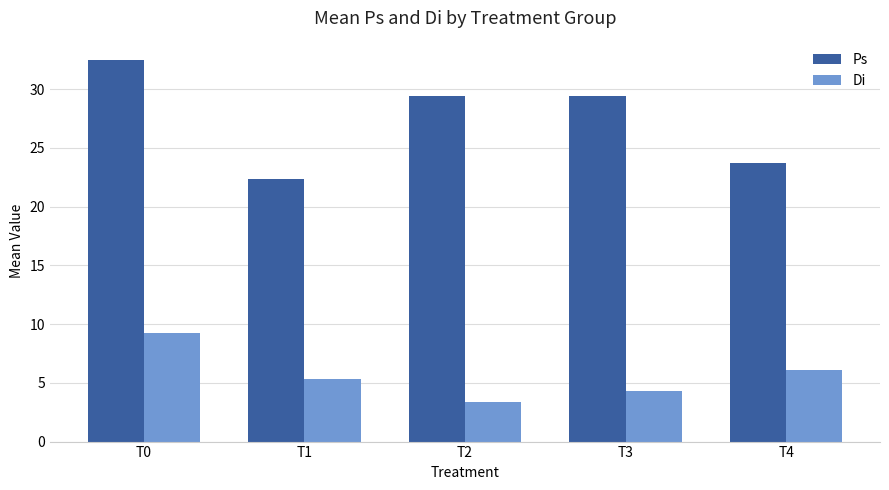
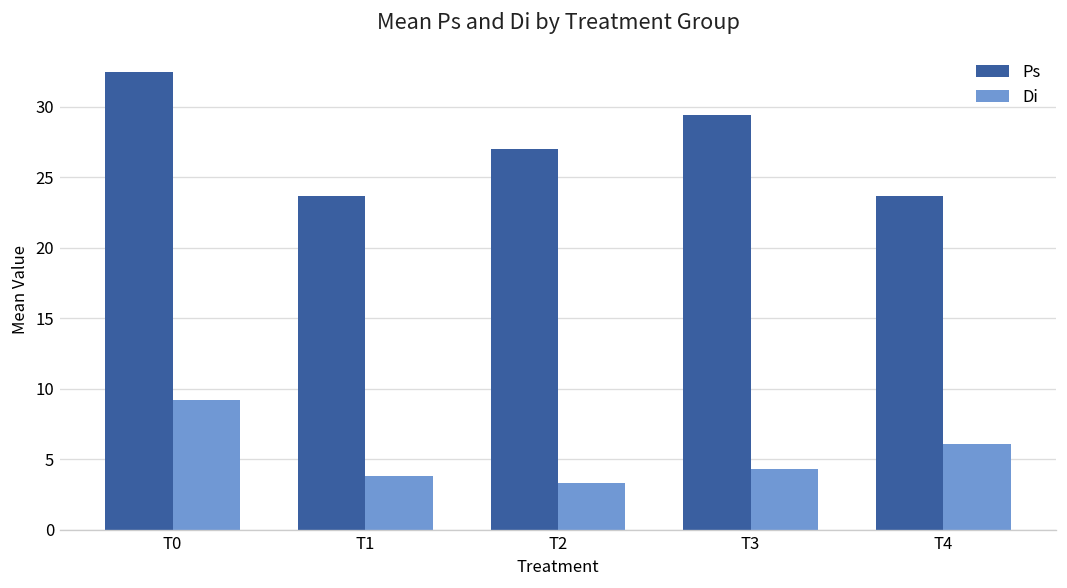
Ps, T1: 22.3 -> 23.7
Di, T1: 5.3 -> 3.8
Ps, T2: 29.4 -> 27.0
